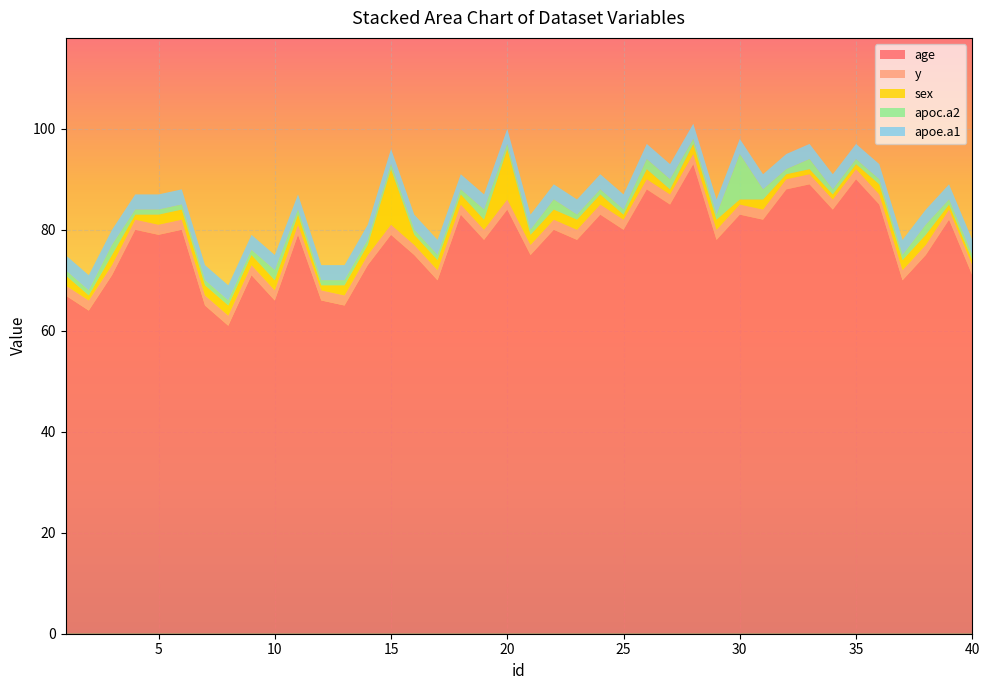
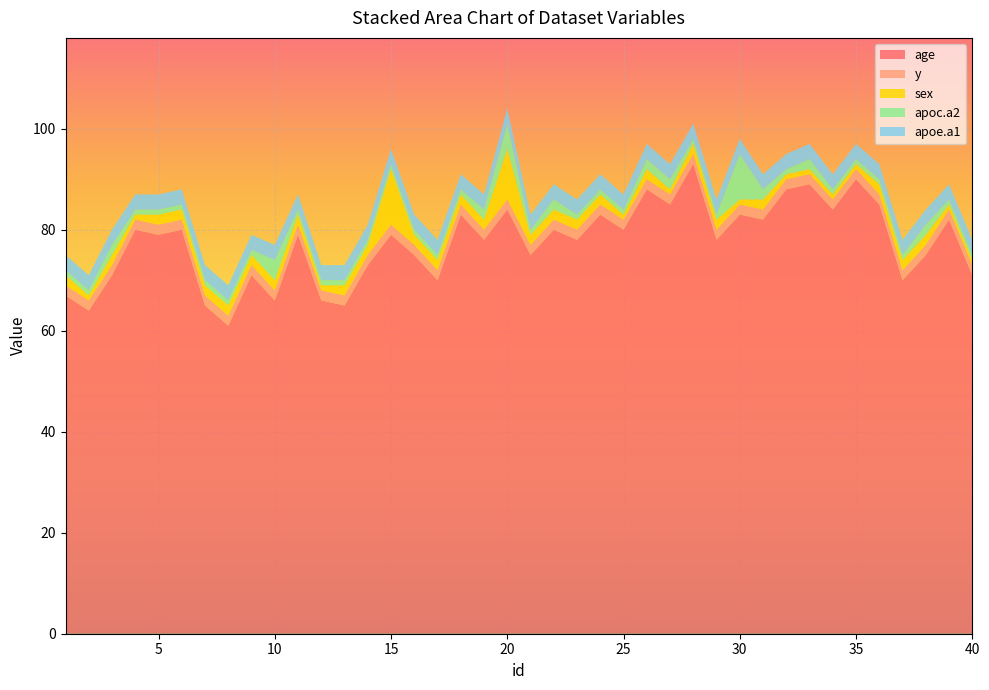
apoc.a2, 10: 2 -> 4
apoc.a2, 20: 1 -> 5
